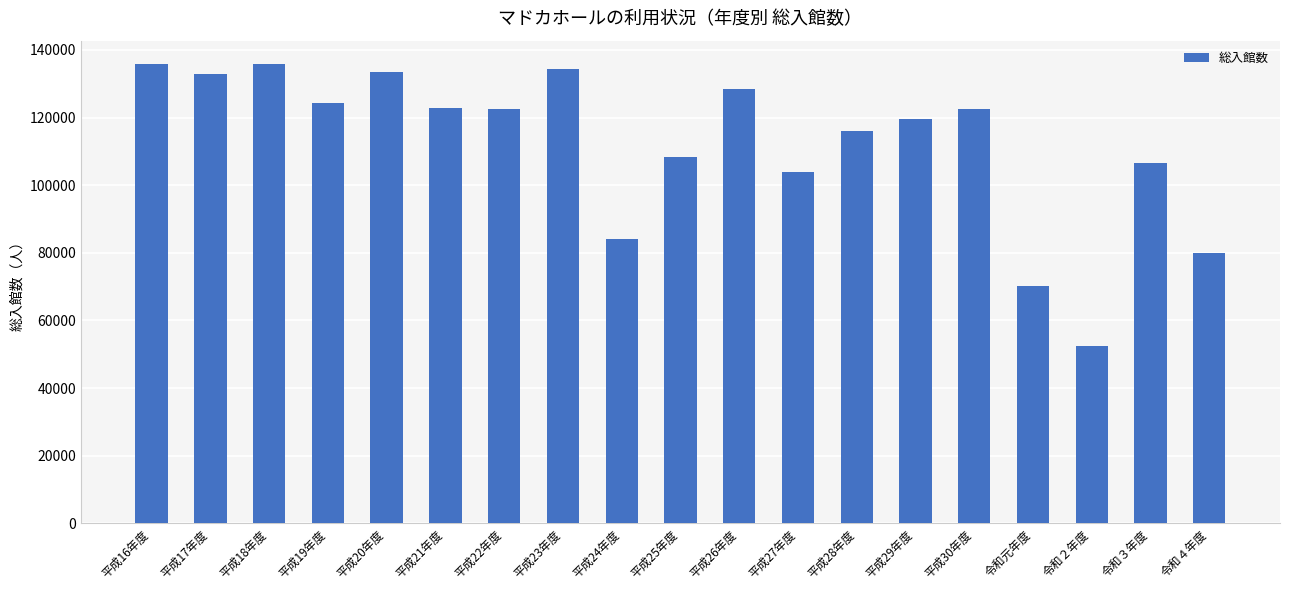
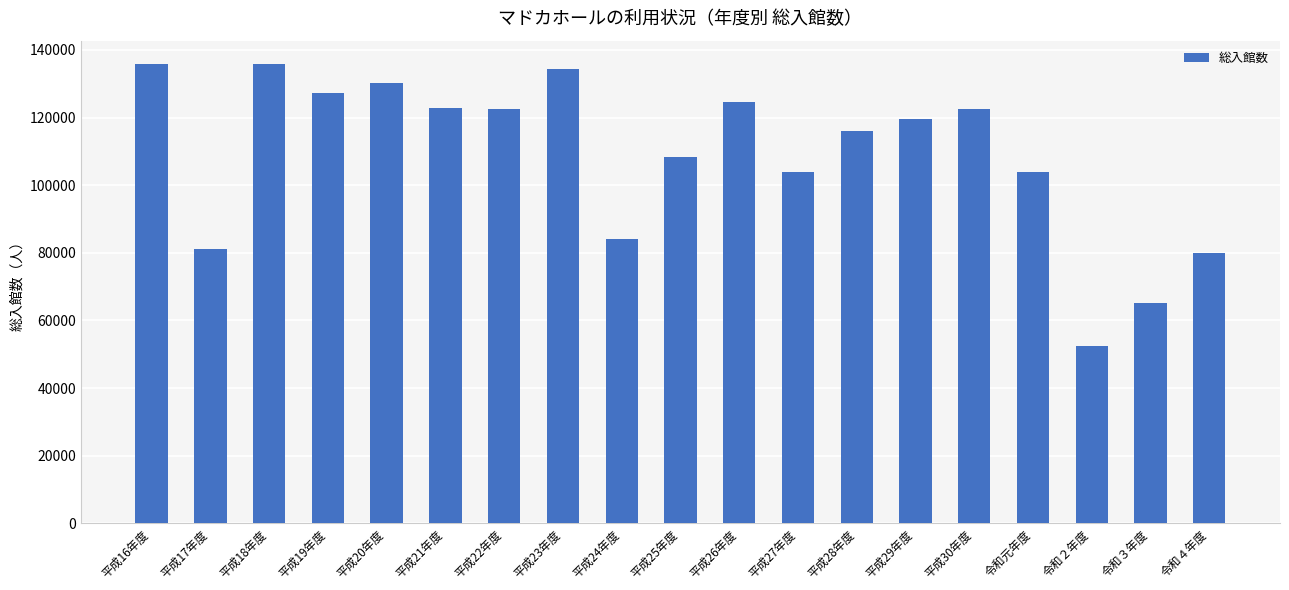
平成17年度: 133000 -> 81000
平成19年度: 124000 -> 127000
平成20年度: 134000 -> 130000
平成26年度: 129000 -> 125000
令和元年度: 70000 -> 104000
令和３年度: 107000 -> 65000
